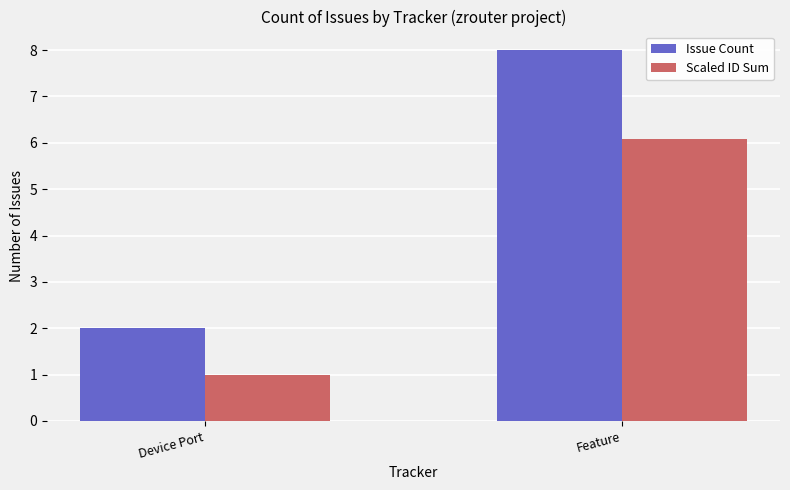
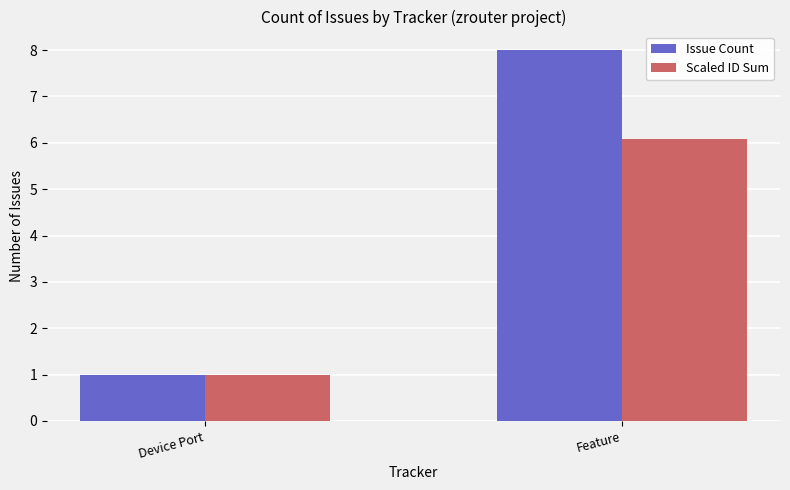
Issue Count, Device Port: 2 -> 1
